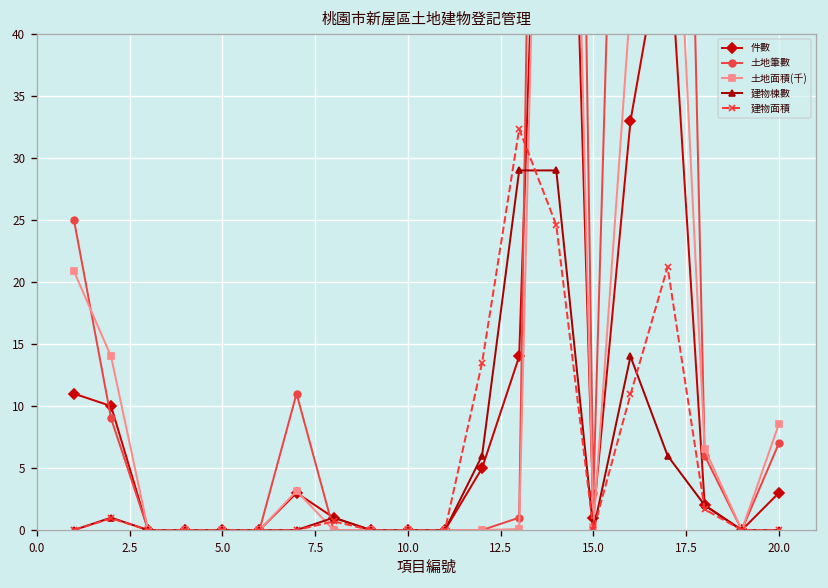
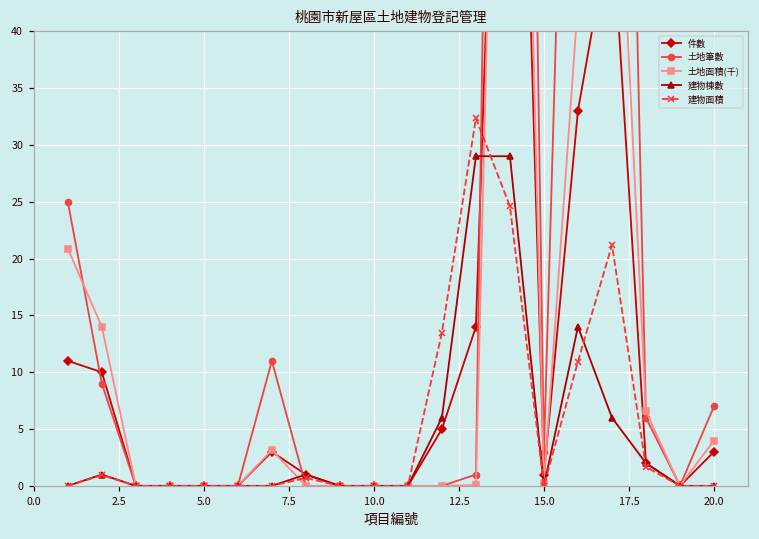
土地面積(千), 20.0: 8.6 -> 4.0
